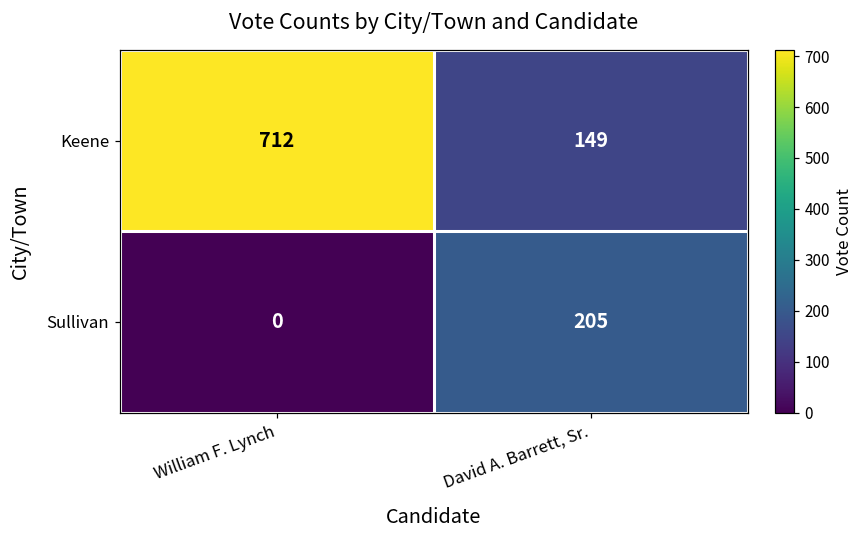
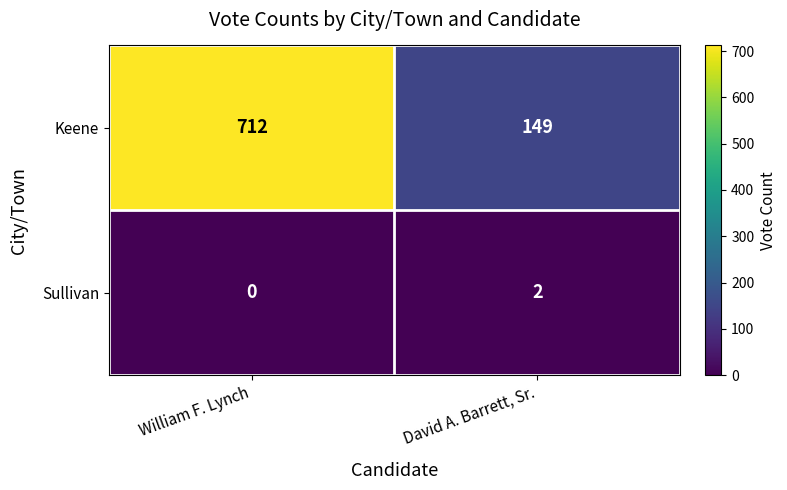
Sullivan, David A. Barrett, Sr.: 205 -> 2
